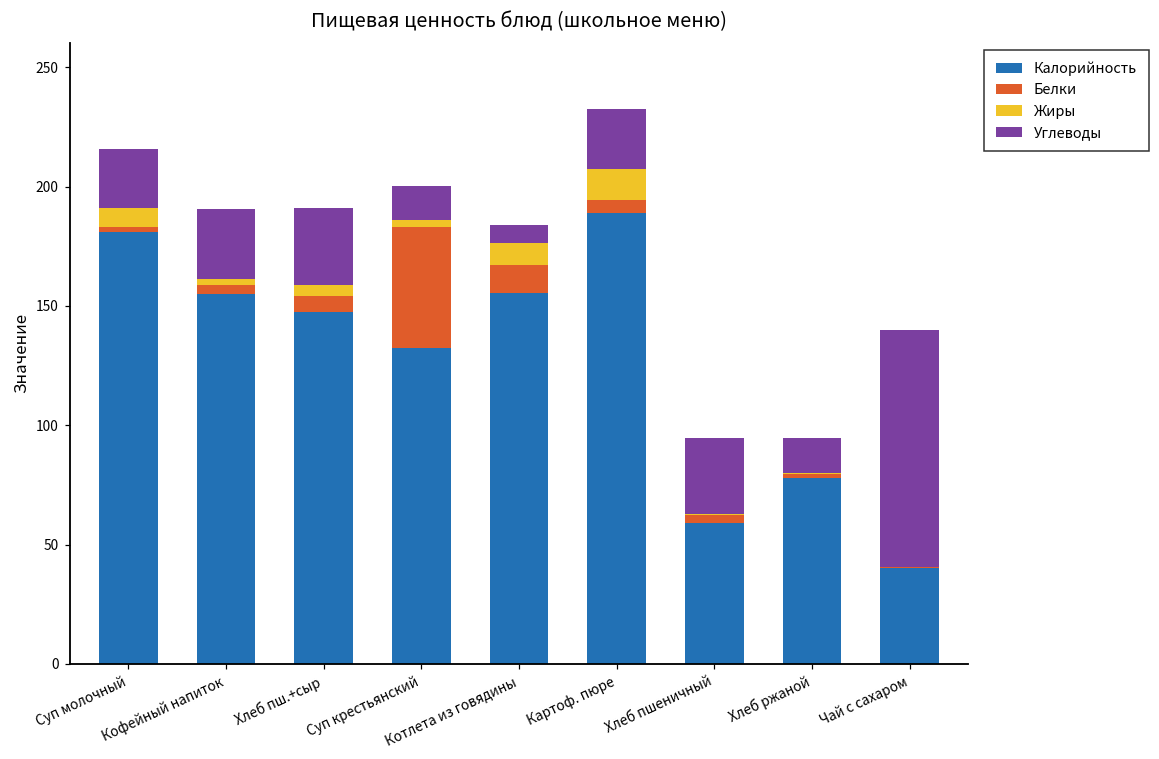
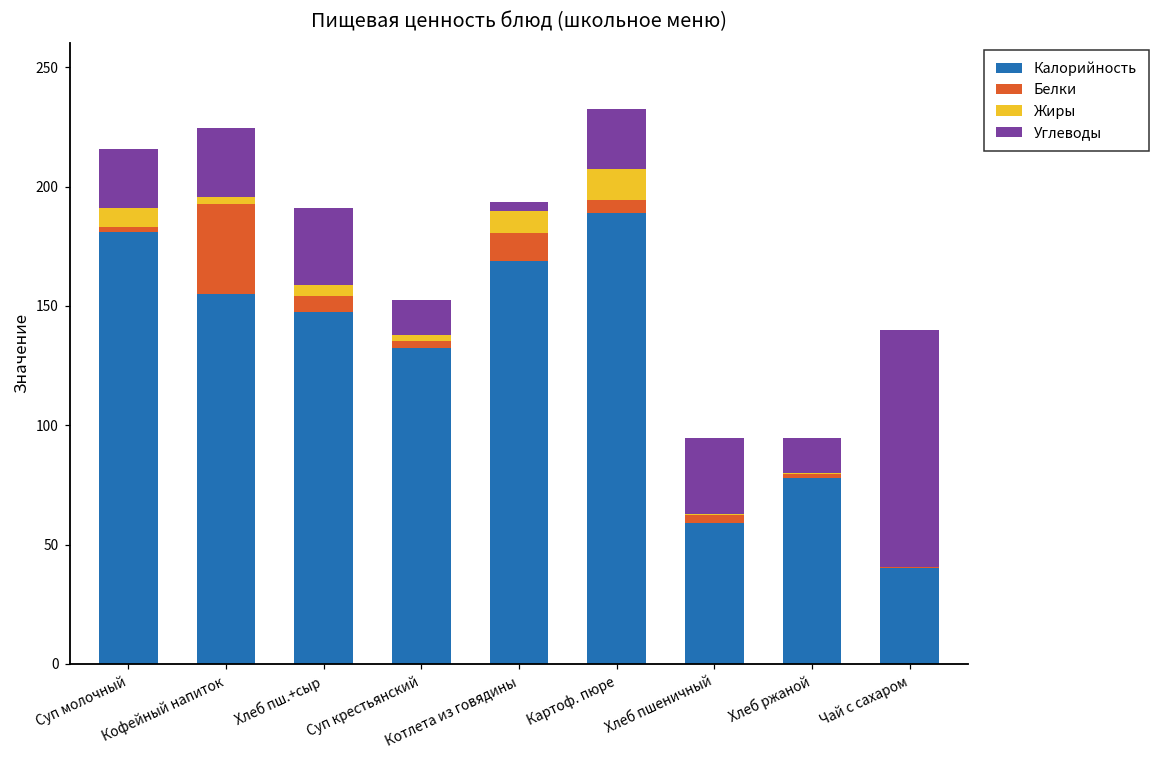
Белки, Кофейный напиток: 4 -> 38
Белки, Суп крестьянский: 51 -> 3
Калорийность, Котлета из говядины: 155 -> 169
Углеводы, Котлета из говядины: 8 -> 3
